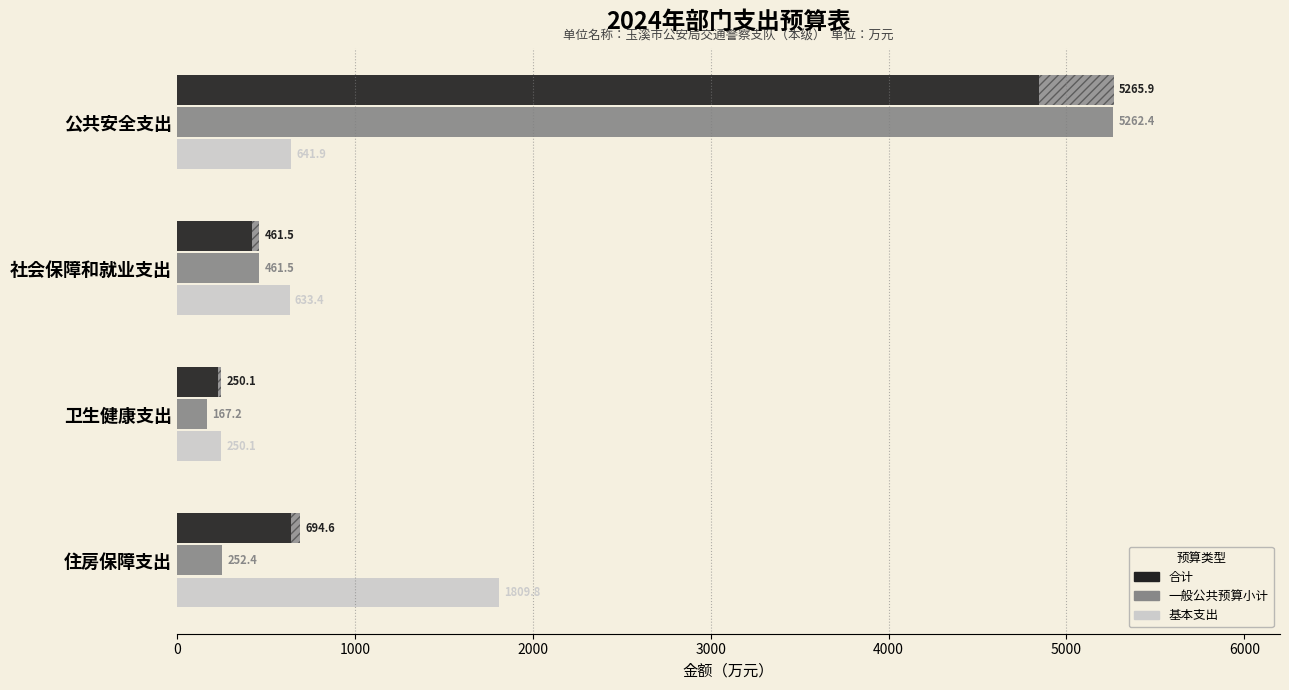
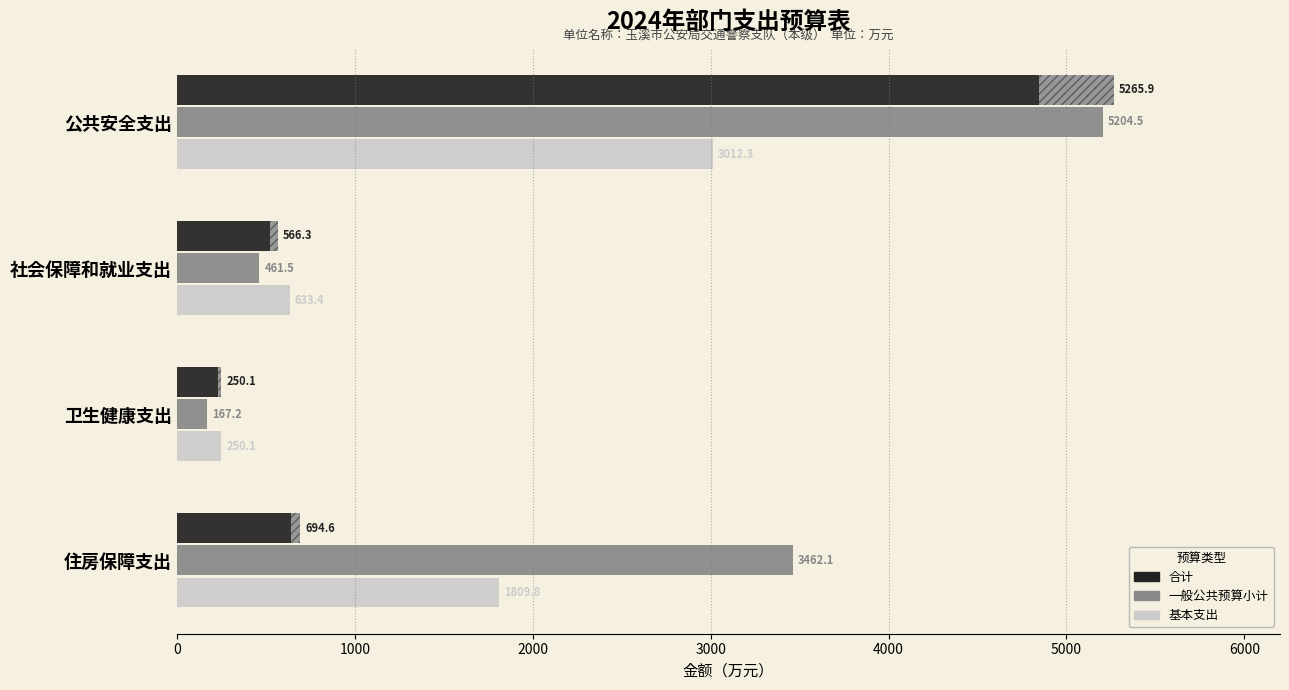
一般公共预算小计, 公共安全支出: 5262.4 -> 5204.5
基本支出, 公共安全支出: 640 -> 3010
合计, 社会保障和就业支出: 461.5 -> 566.3
一般公共预算小计, 住房保障支出: 252.4 -> 3462.1
